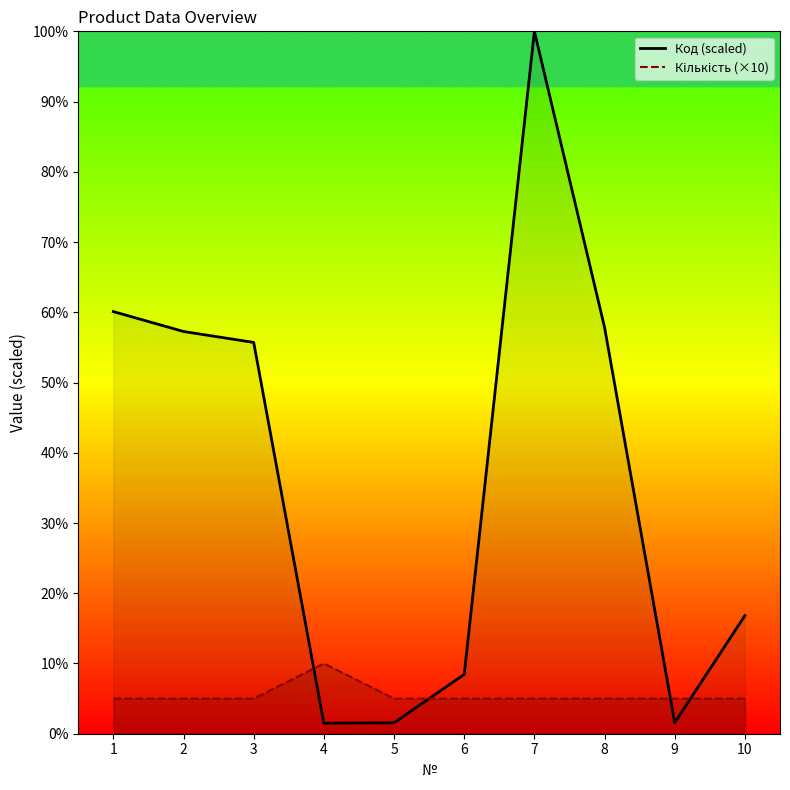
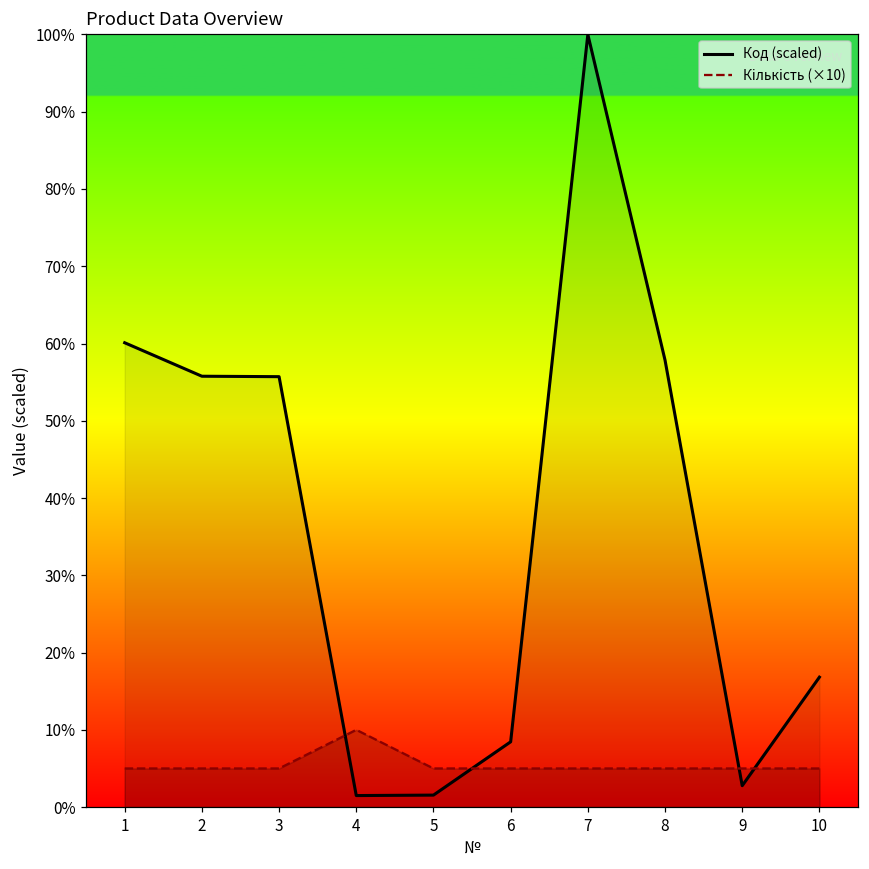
Код (scaled), 2: 57% -> 56%
Код (scaled), 9: 2% -> 3%
